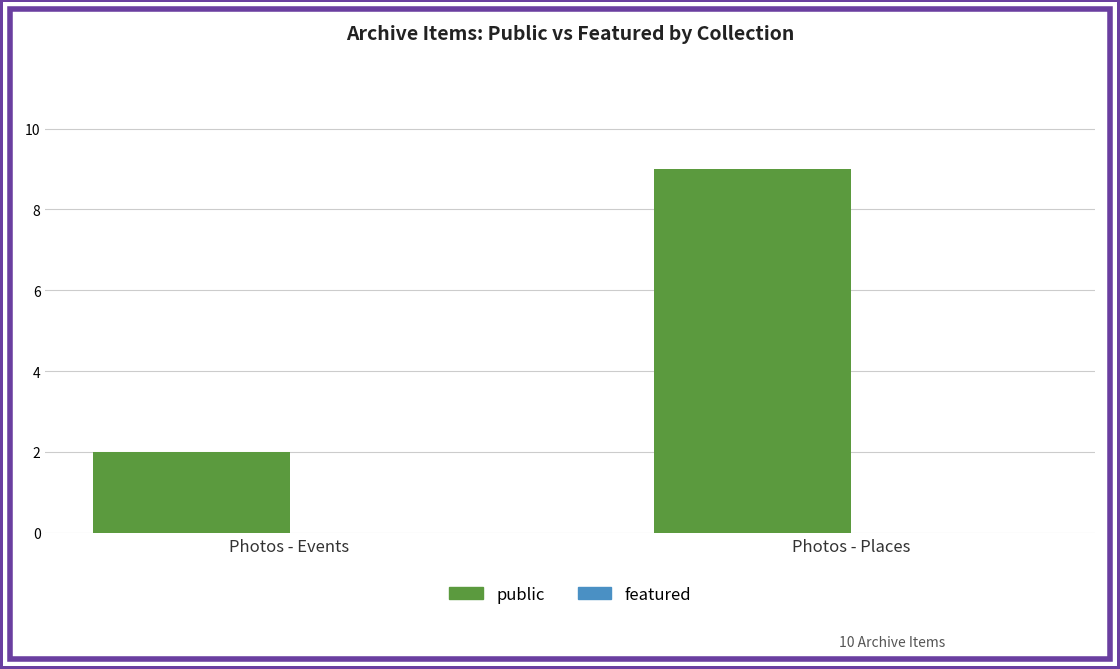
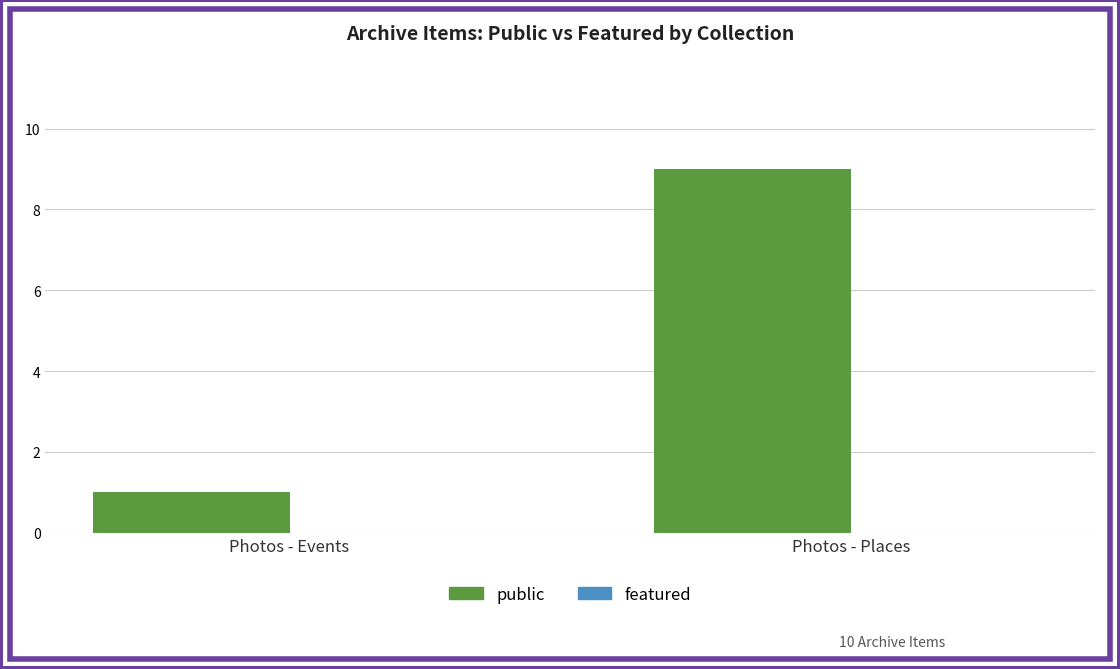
public, Photos - Events: 2 -> 1
